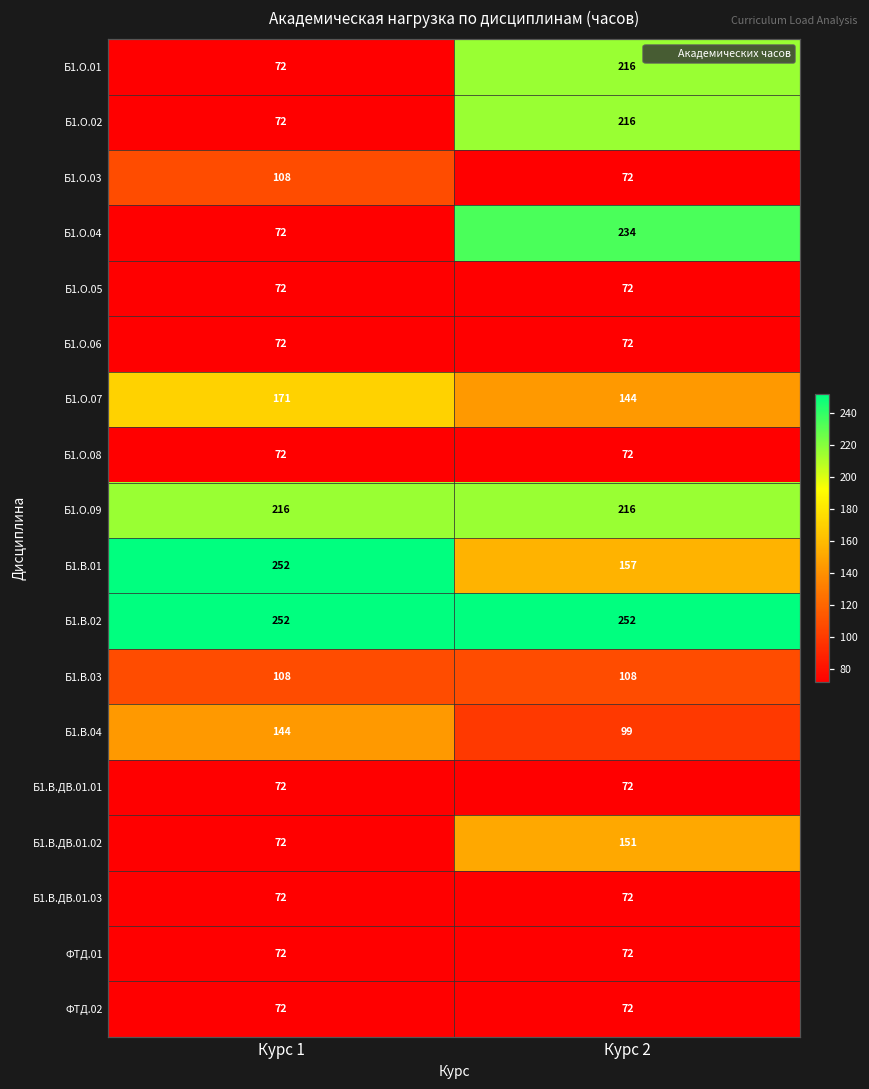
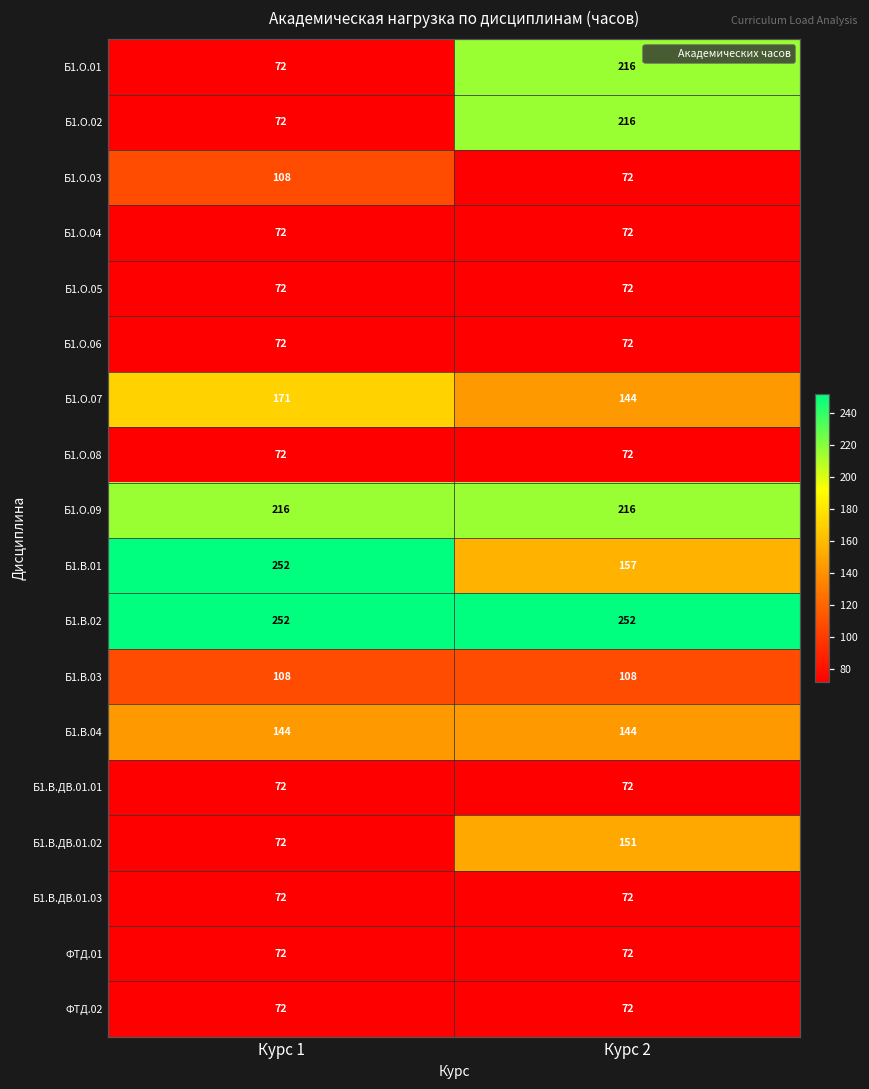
Б1.О.04, Курс 2: 234 -> 72
Б1.В.04, Курс 2: 99 -> 144
